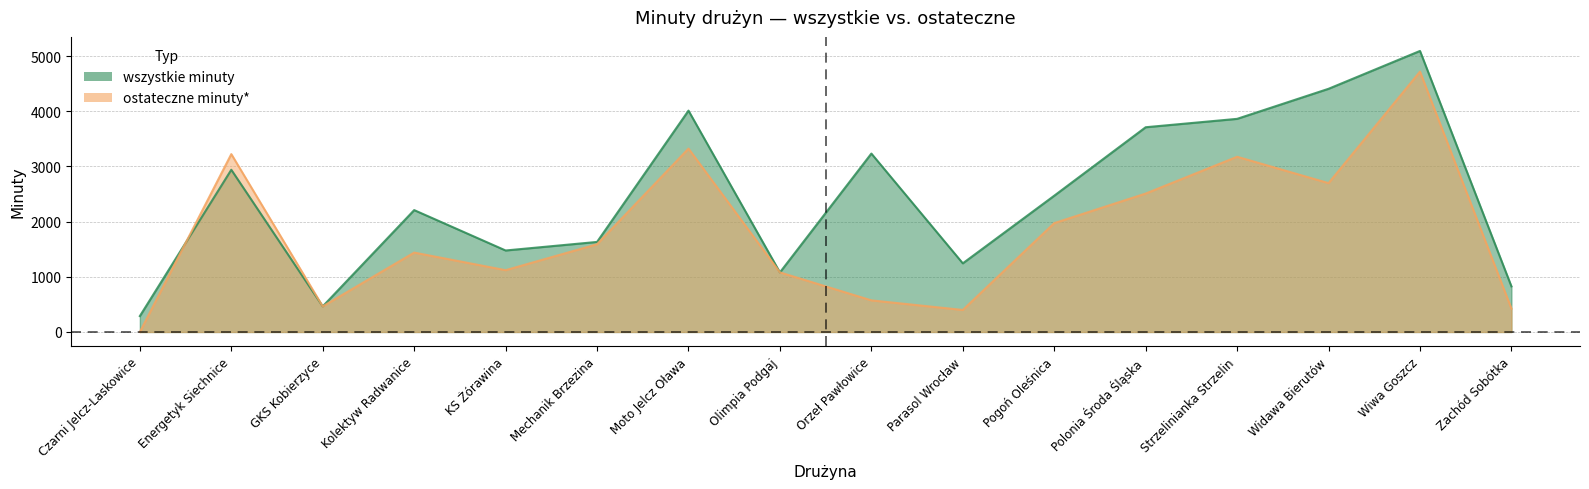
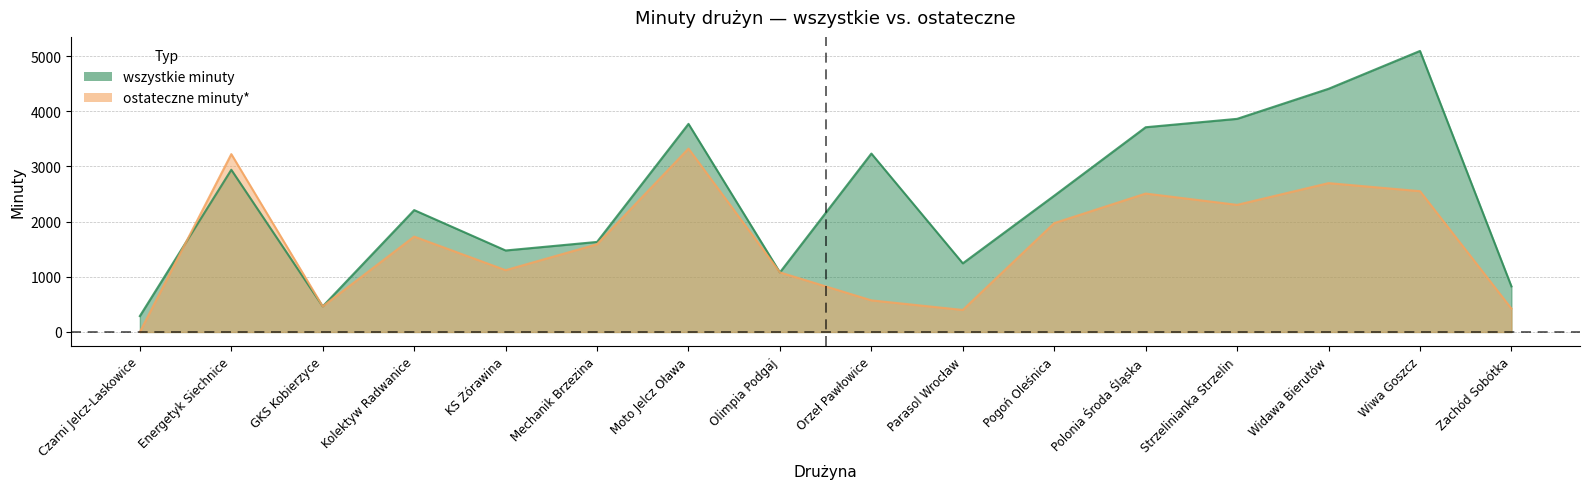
ostateczne minuty*, Kolektyw Radwanice: 1400 -> 1700
wszystkie minuty, Moto Jelcz Oława: 4000 -> 3800
ostateczne minuty*, Strzelinianka Strzelin: 3200 -> 2300
ostateczne minuty*, Wiwa Goszcz: 4700 -> 2600
